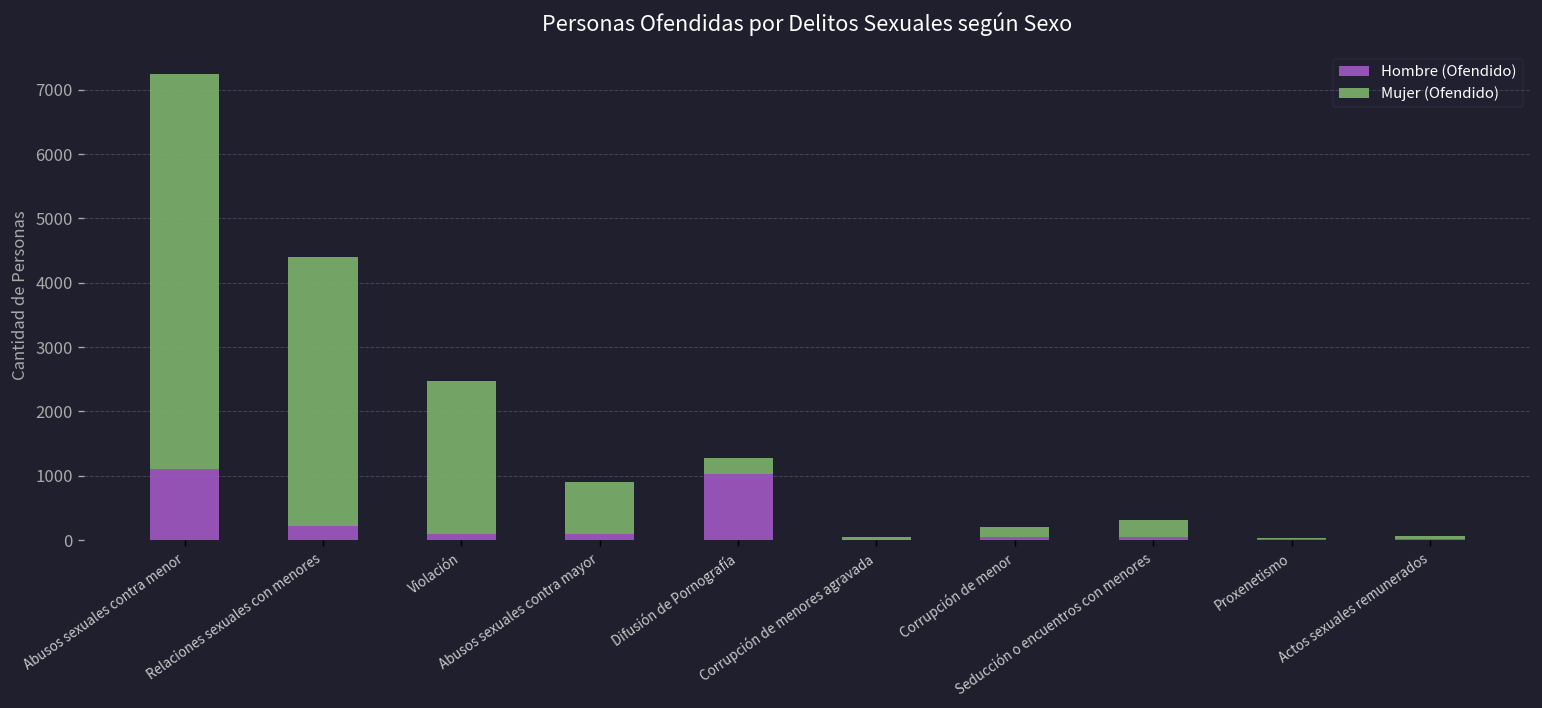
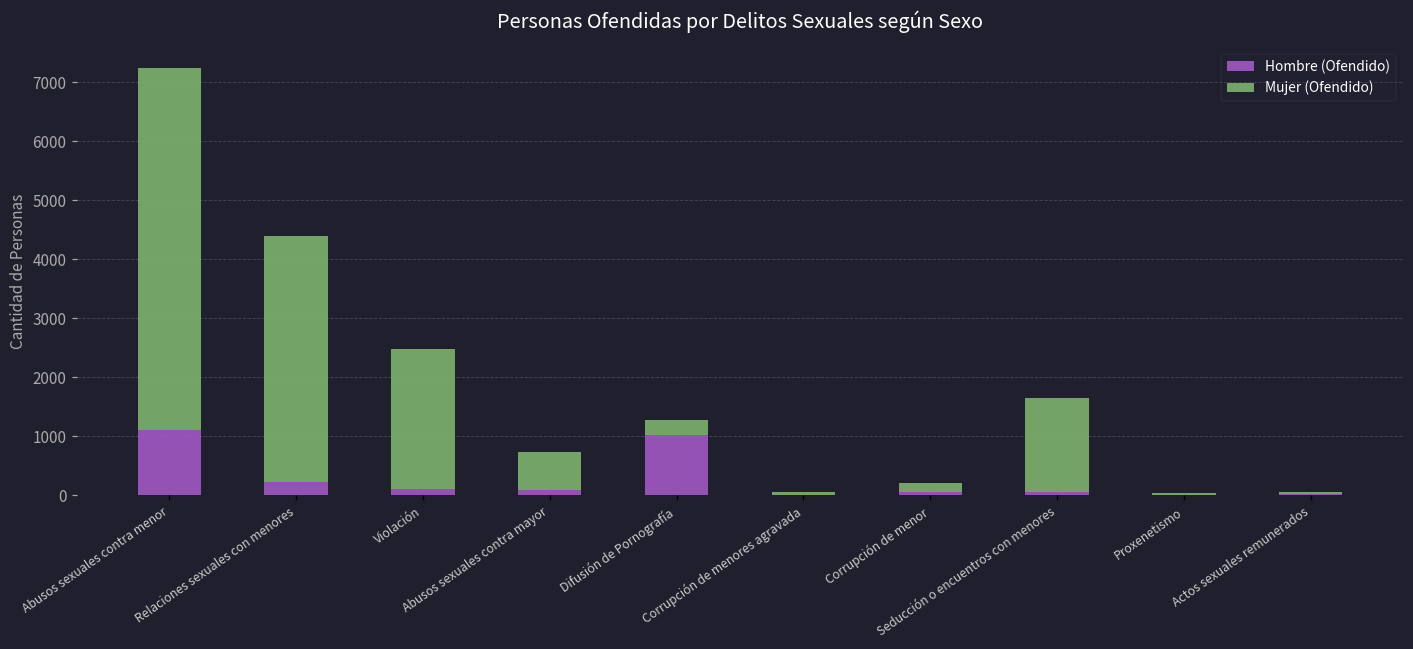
Mujer (Ofendido), Abusos sexuales contra mayor: 800 -> 600
Mujer (Ofendido), Seducción o encuentros con menores: 300 -> 1600
